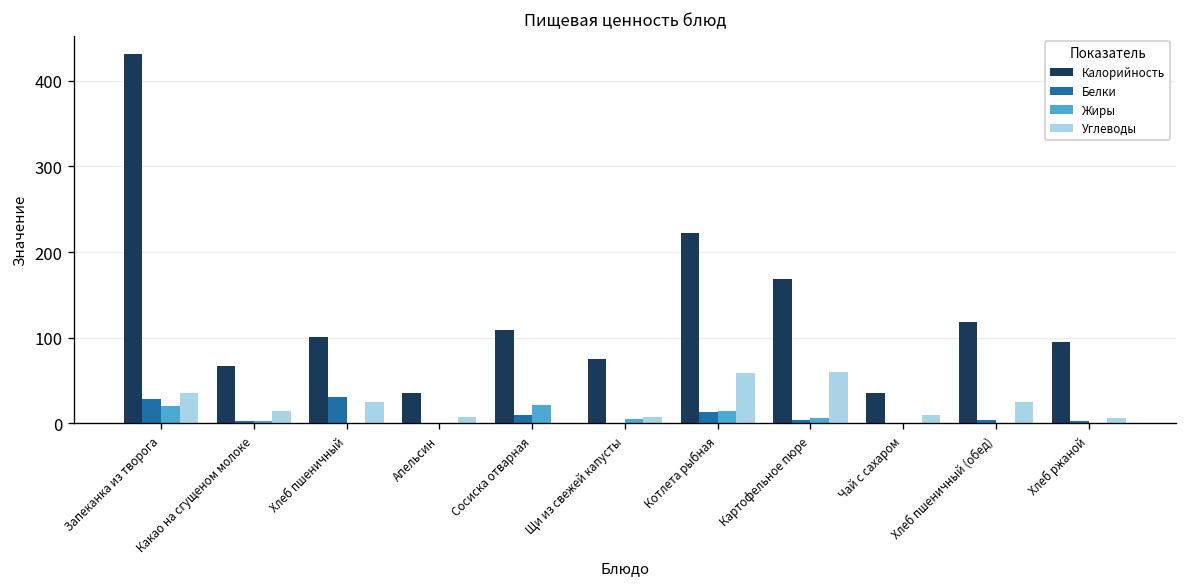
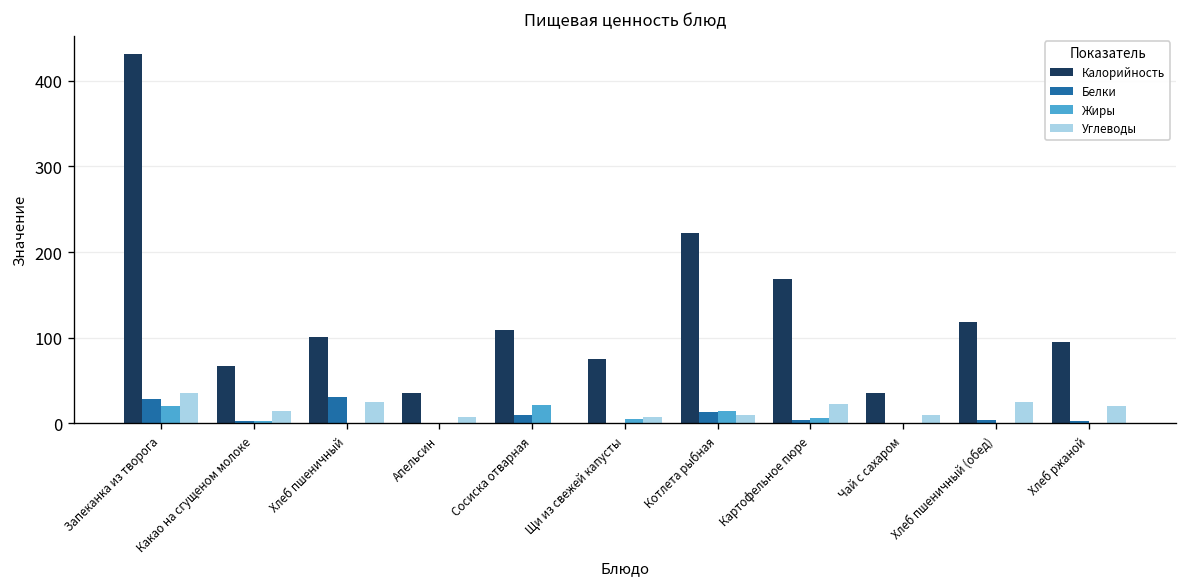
Углеводы, Котлета рыбная: 60 -> 10
Углеводы, Картофельное пюре: 60 -> 20
Углеводы, Хлеб ржаной: 10 -> 20
